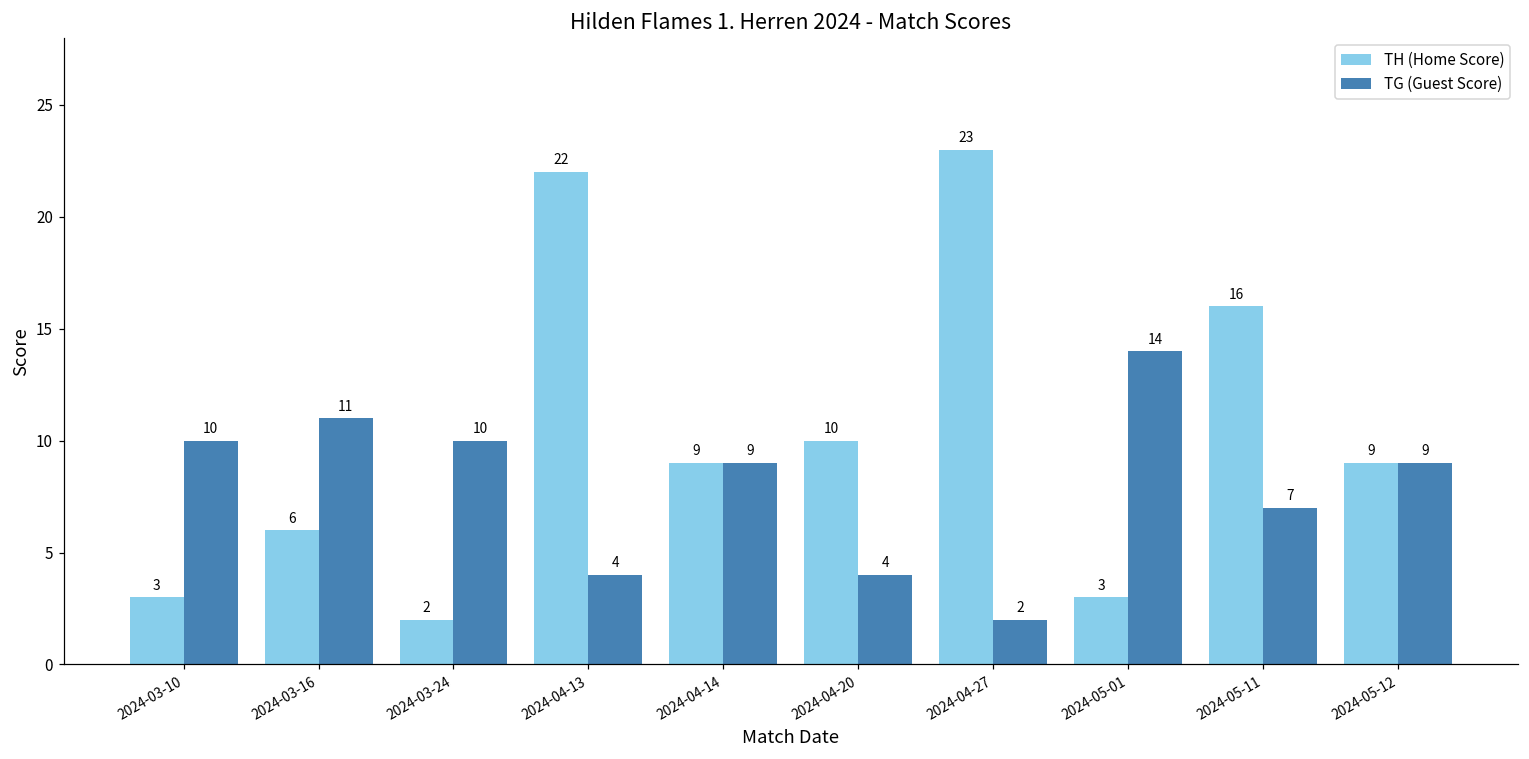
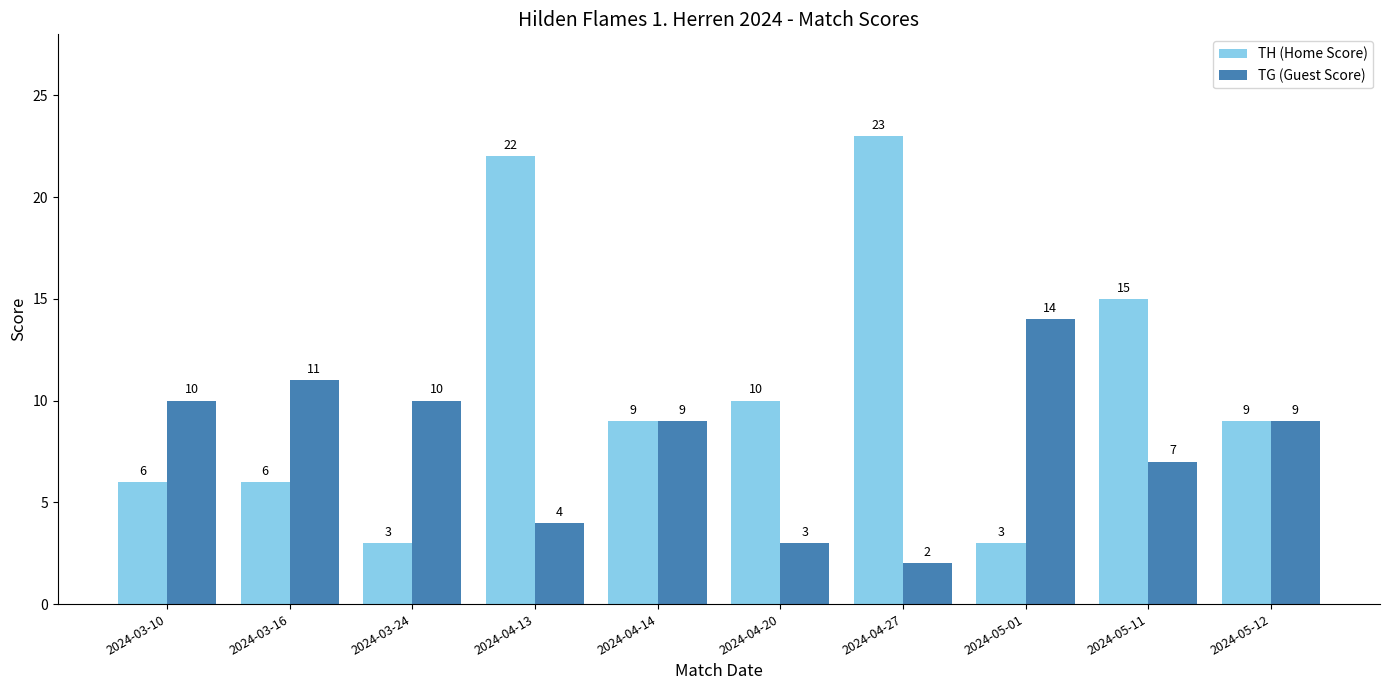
TH (Home Score), 2024-03-10: 3 -> 6
TH (Home Score), 2024-03-24: 2 -> 3
TG (Guest Score), 2024-04-20: 4 -> 3
TH (Home Score), 2024-05-11: 16 -> 15
